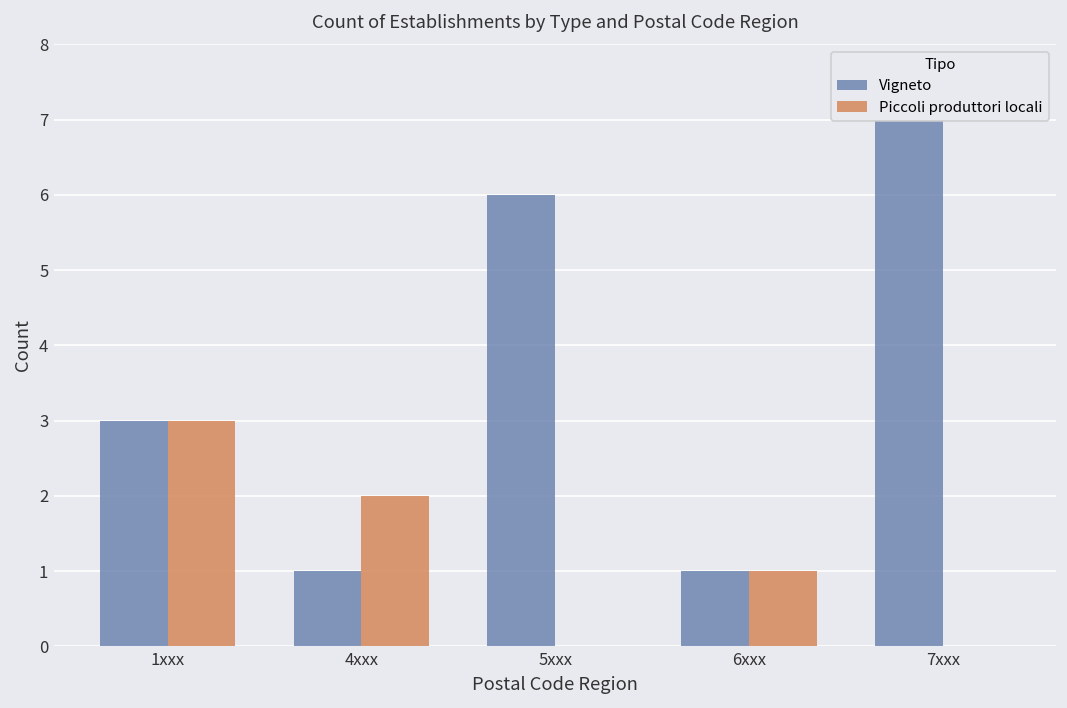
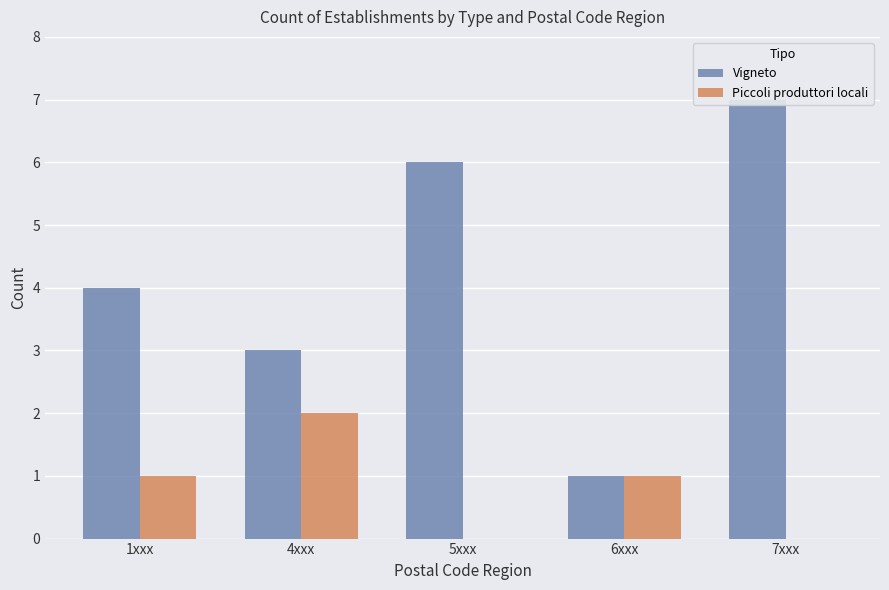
Vigneto, 1xxx: 3 -> 4
Piccoli produttori locali, 1xxx: 3 -> 1
Vigneto, 4xxx: 1 -> 3
